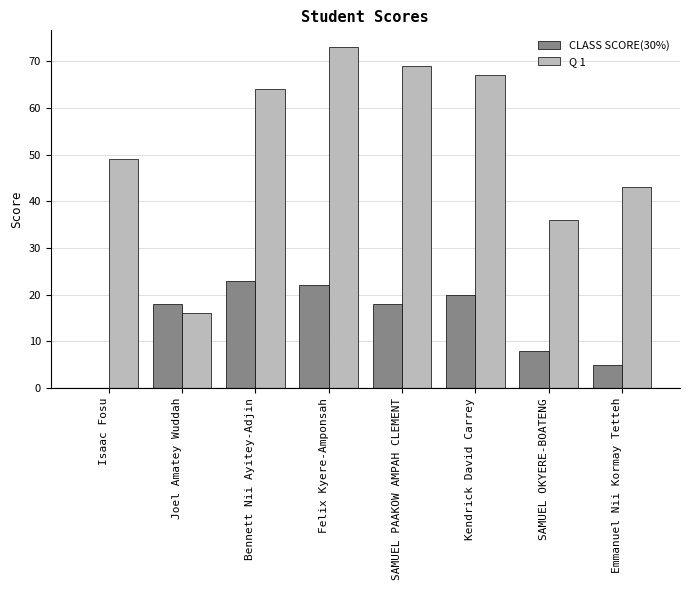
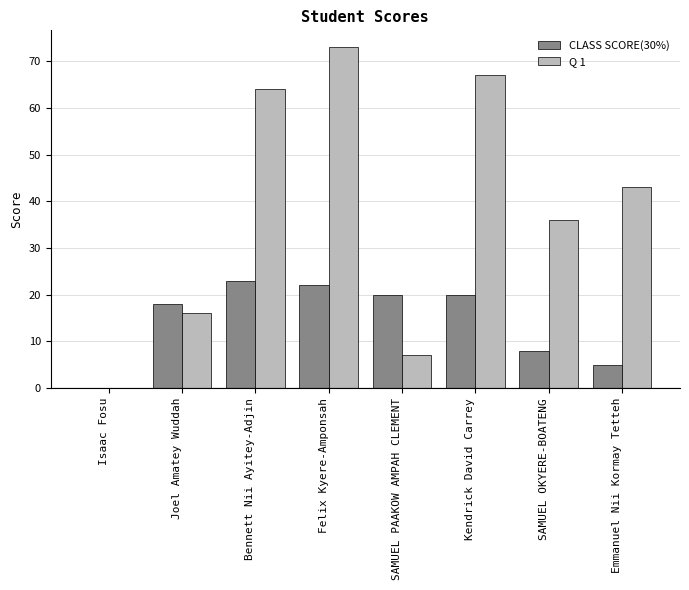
Q 1, Isaac Fosu: 49 -> 0
CLASS SCORE(30%), SAMUEL PAAKOW AMPAH CLEMENT: 18 -> 20
Q 1, SAMUEL PAAKOW AMPAH CLEMENT: 69 -> 7
